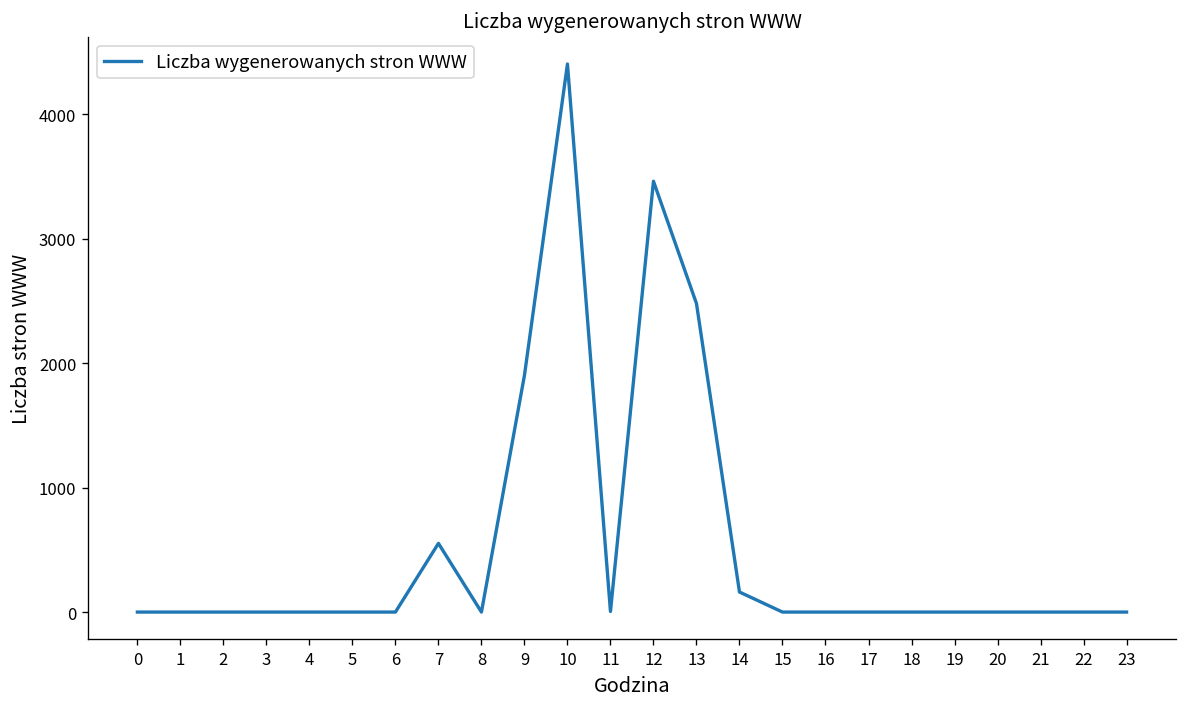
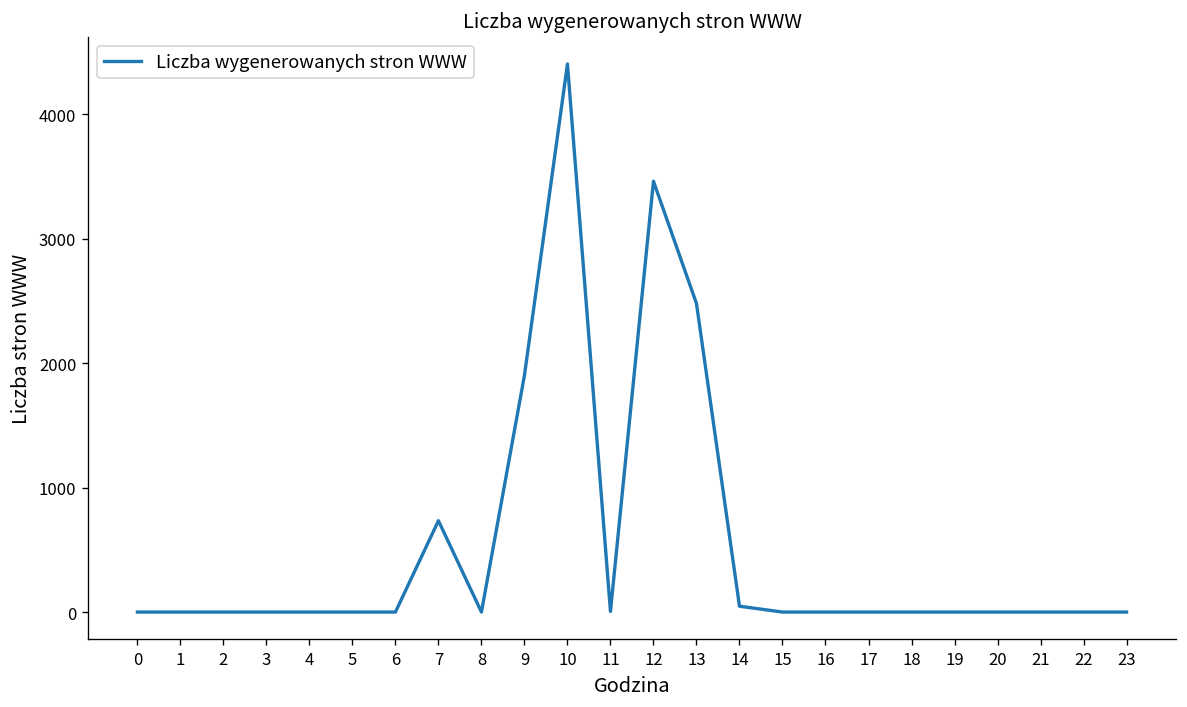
7: 550 -> 730
14: 160 -> 50
